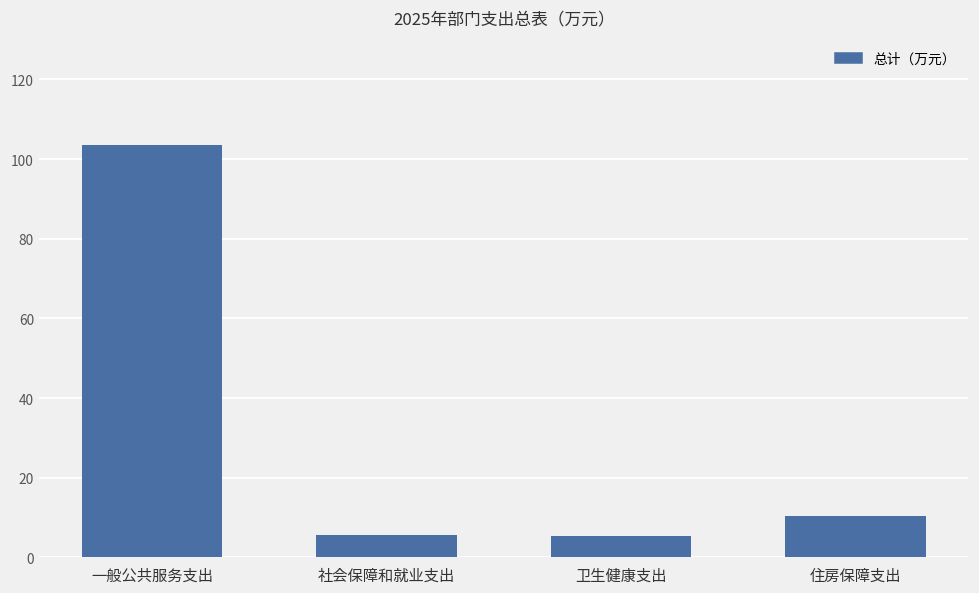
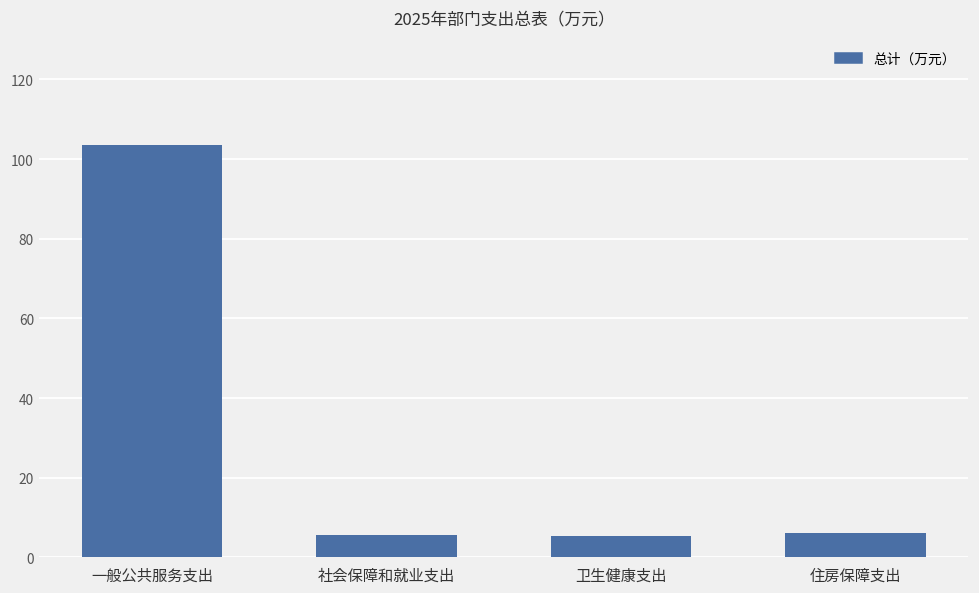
住房保障支出: 11 -> 6
